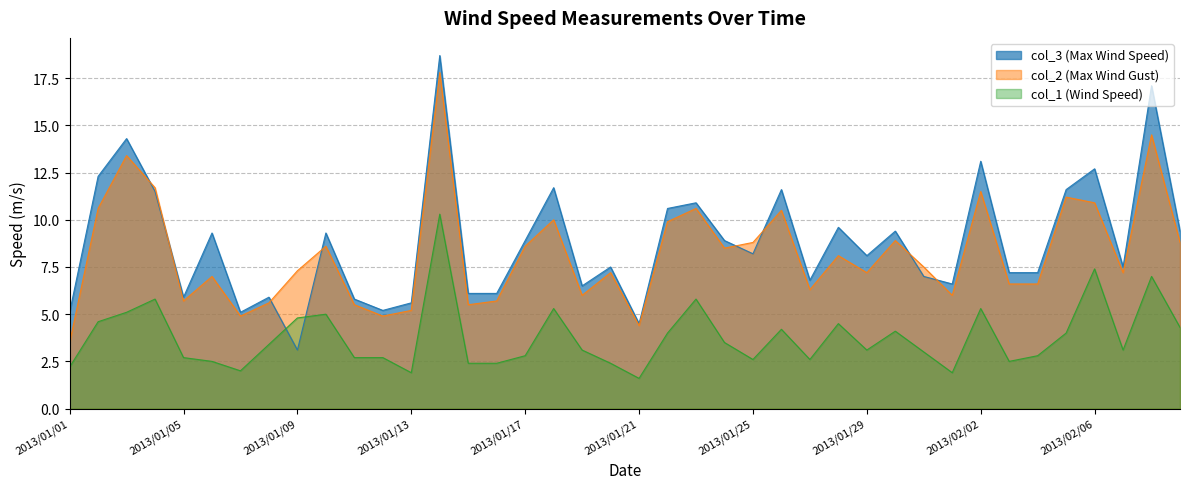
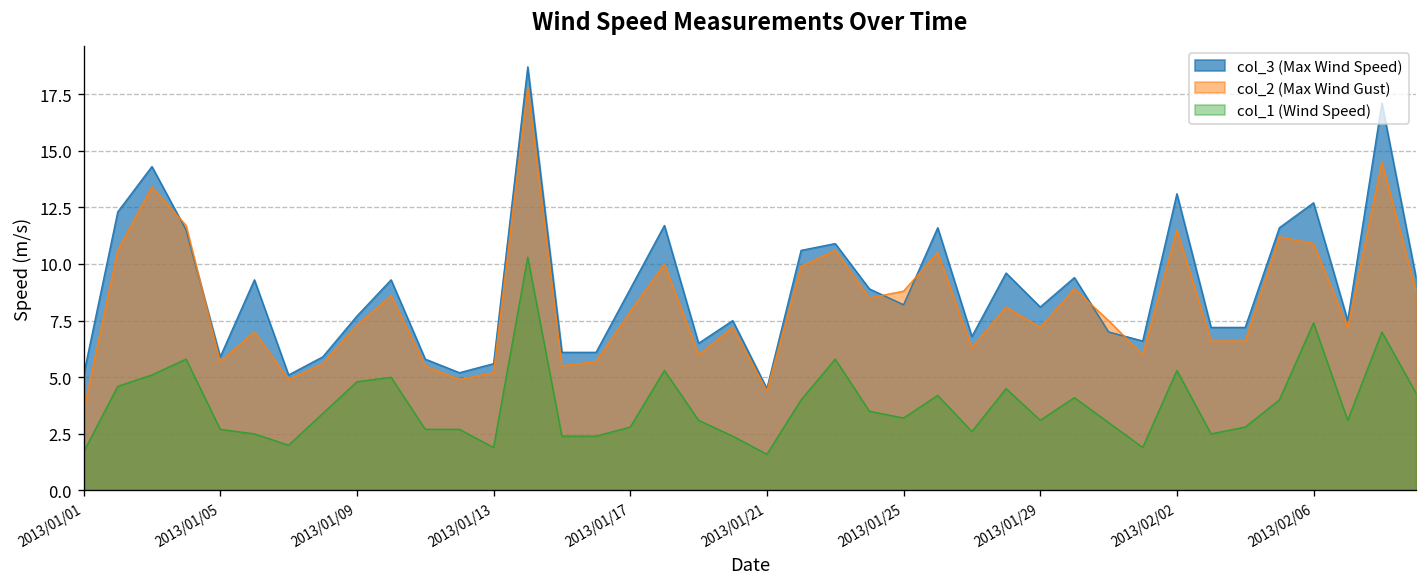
col_1 (Wind Speed), 2013/01/01: 2.2 -> 1.7
col_3 (Max Wind Speed), 2013/01/09: 3.1 -> 7.7
col_2 (Max Wind Gust), 2013/01/17: 8.6 -> 7.9
col_1 (Wind Speed), 2013/01/25: 2.6 -> 3.2
